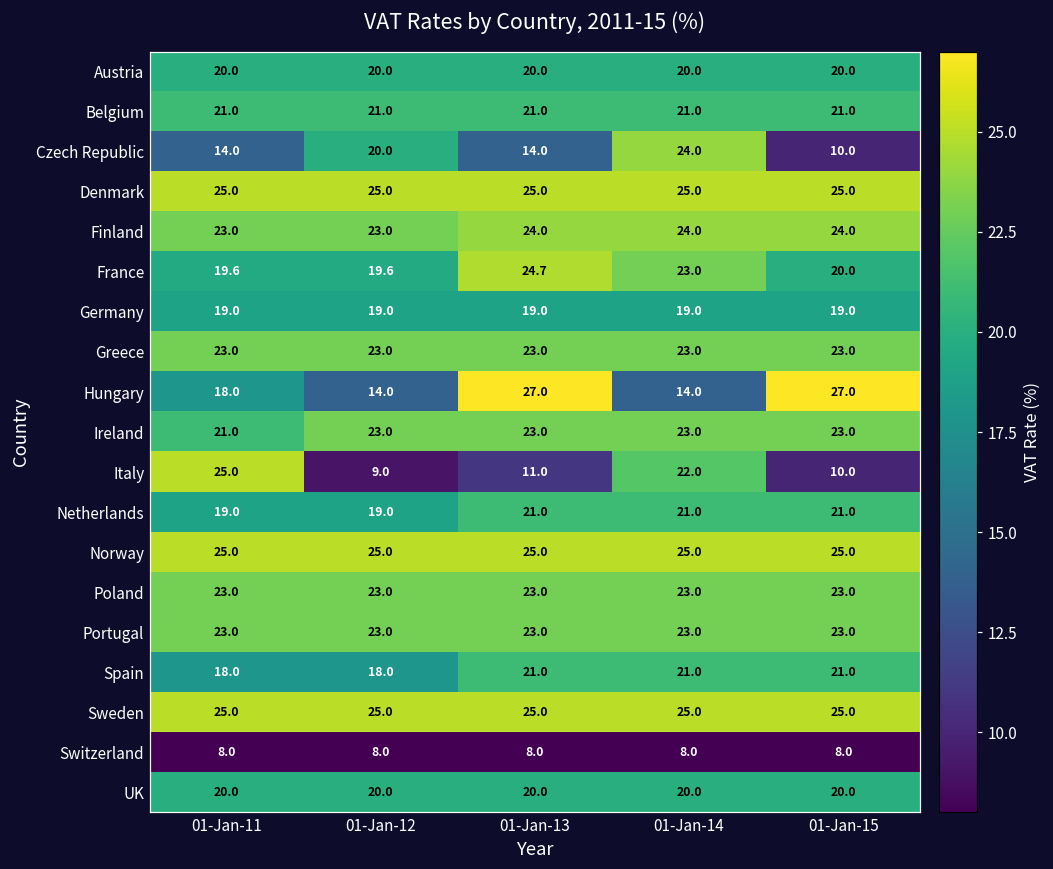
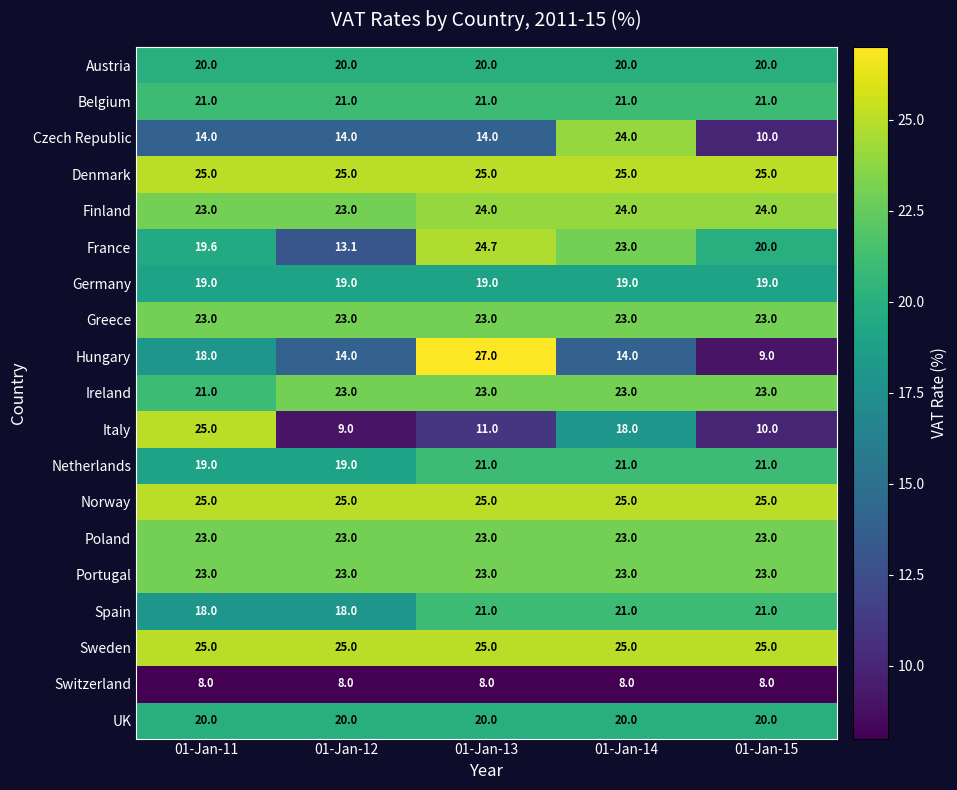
Czech Republic, 01-Jan-12: 20.0 -> 14.0
France, 01-Jan-12: 19.6 -> 13.1
Hungary, 01-Jan-15: 27.0 -> 9.0
Italy, 01-Jan-14: 22.0 -> 18.0
